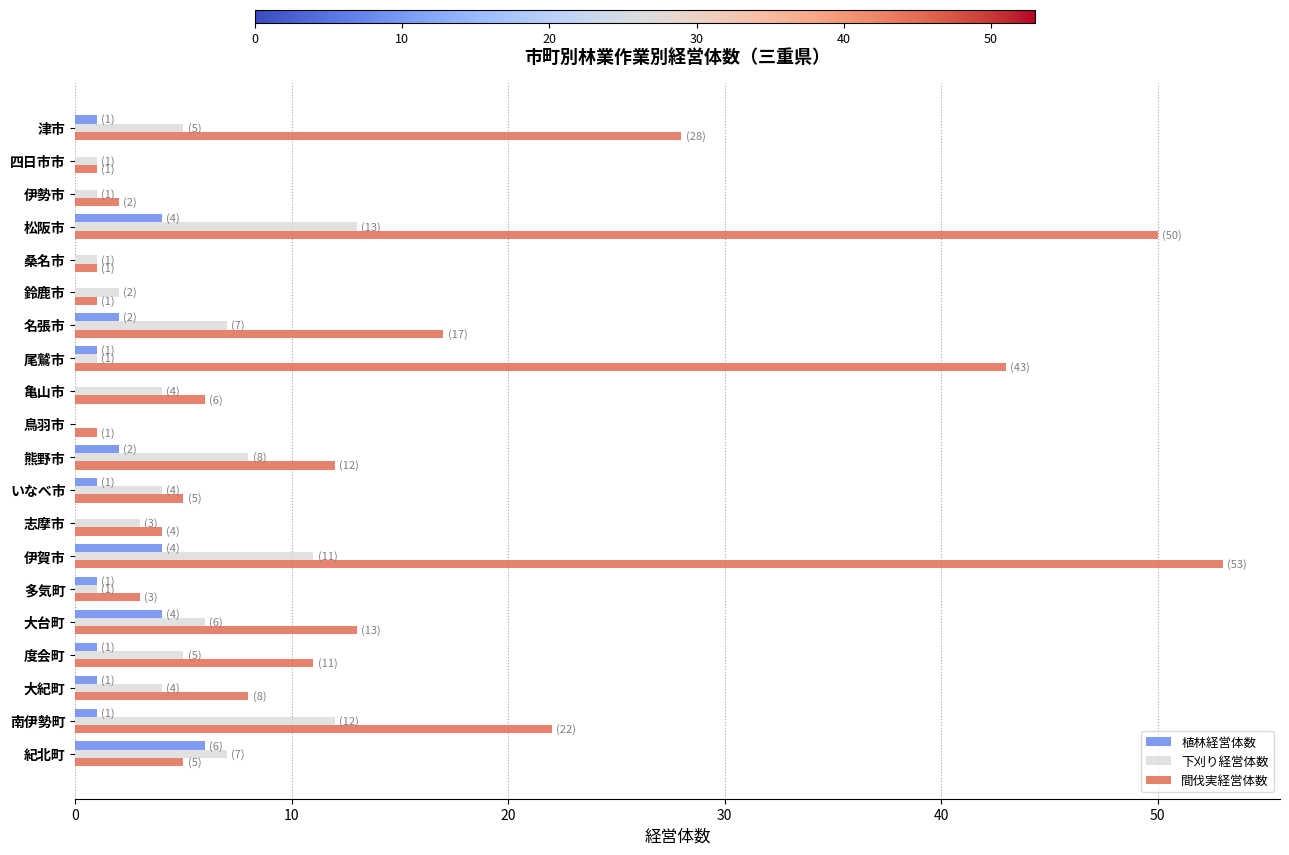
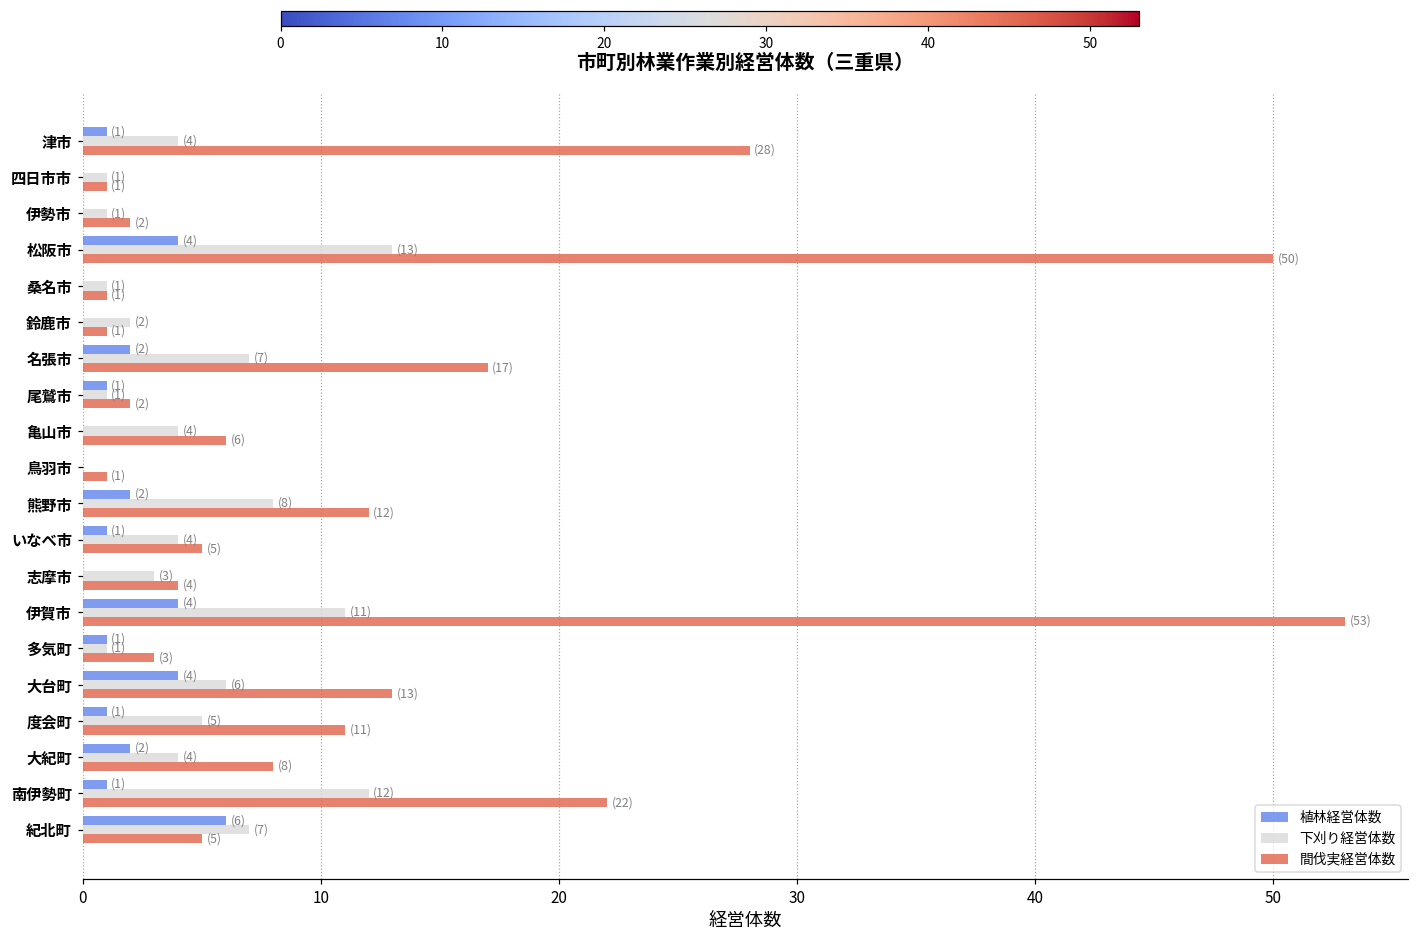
下刈り経営体数, 津市: (5) -> (4)
間伐実経営体数, 尾鷲市: (43) -> (2)
植林経営体数, 大紀町: (1) -> (2)
